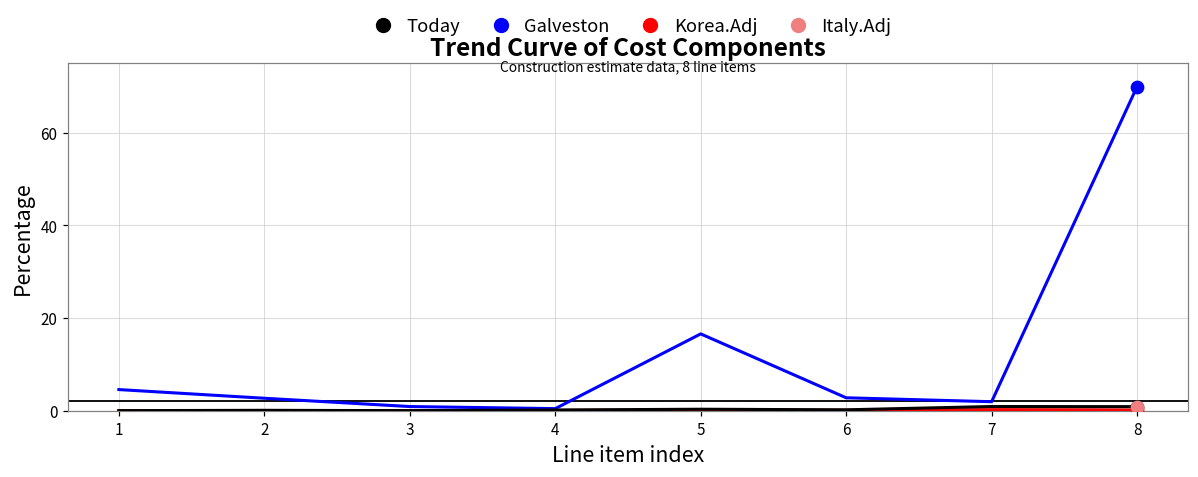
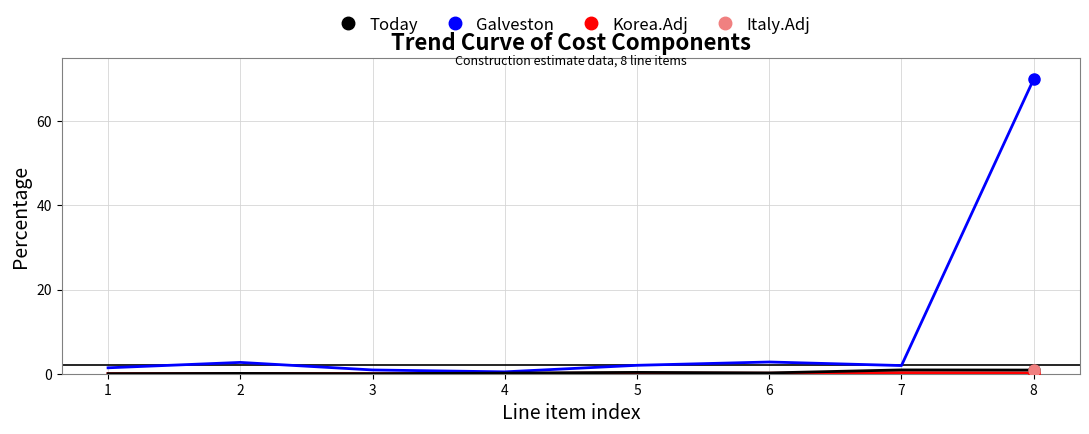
Galveston, 1: 5 -> 1
Galveston, 5: 17 -> 2
